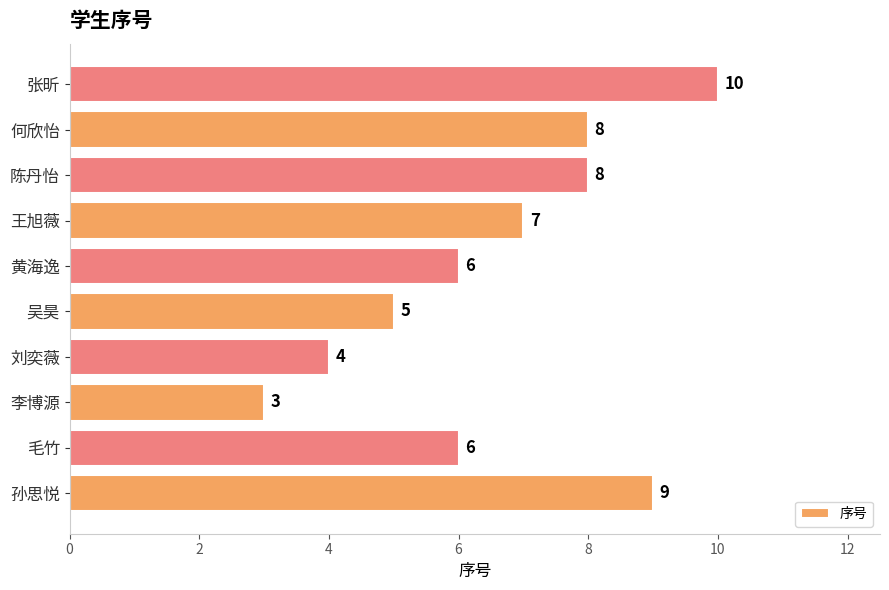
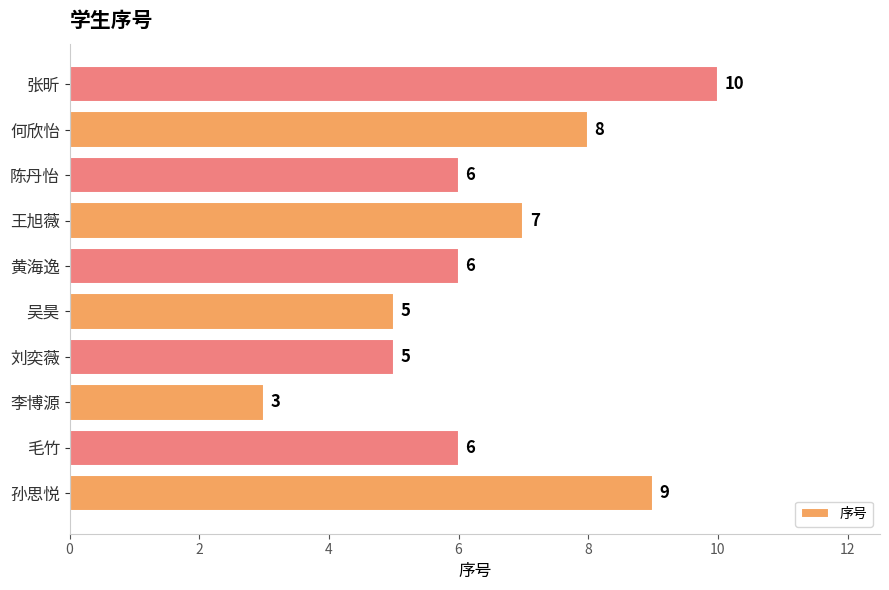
陈丹怡: 8 -> 6
刘奕薇: 4 -> 5
